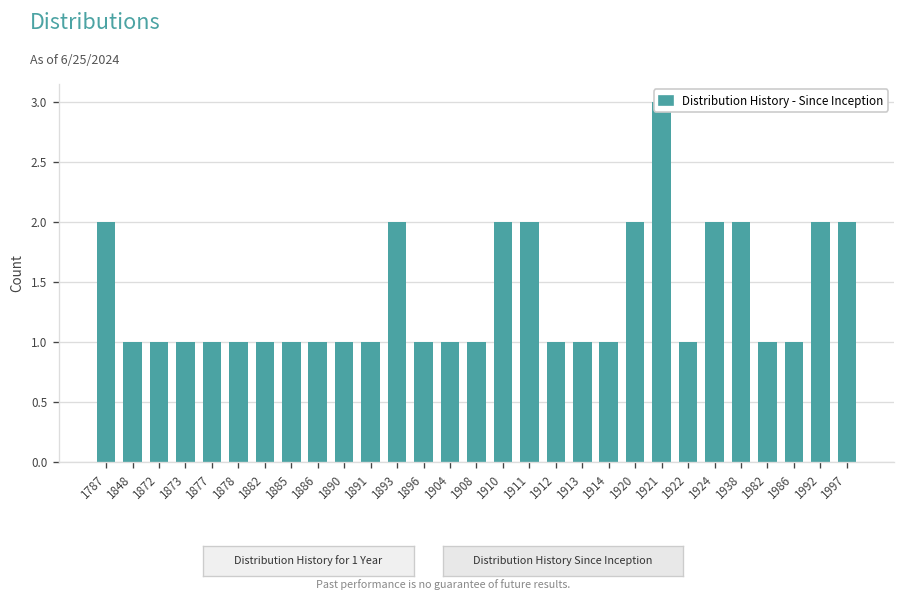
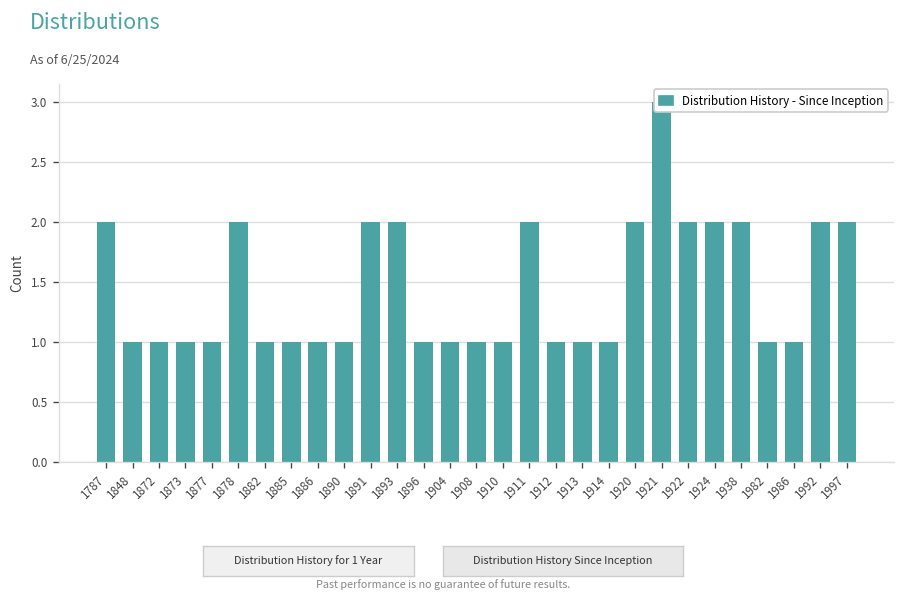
1878: 1 -> 2
1891: 1 -> 2
1910: 2 -> 1
1922: 1 -> 2
